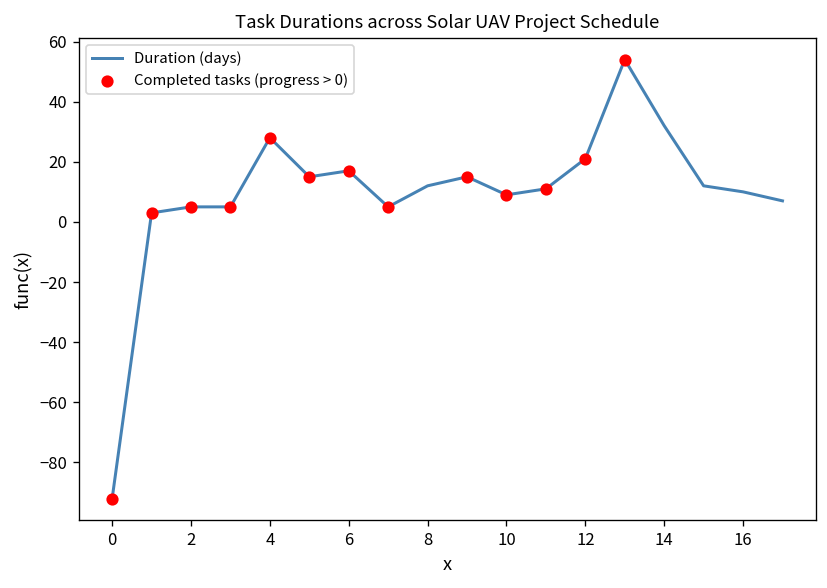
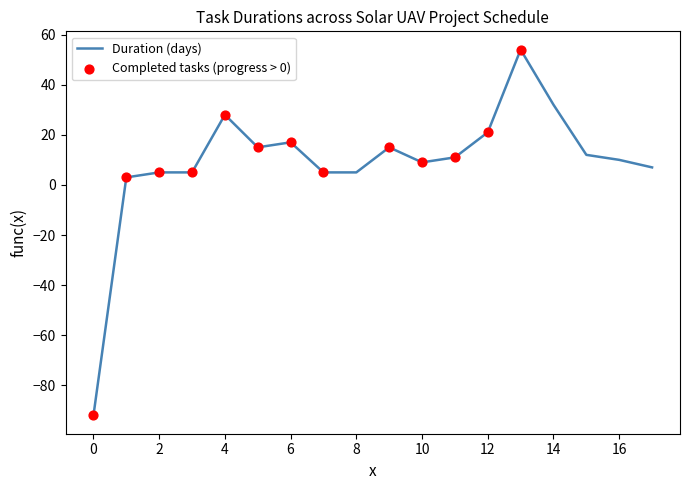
Duration (days), 8: 12 -> 5
